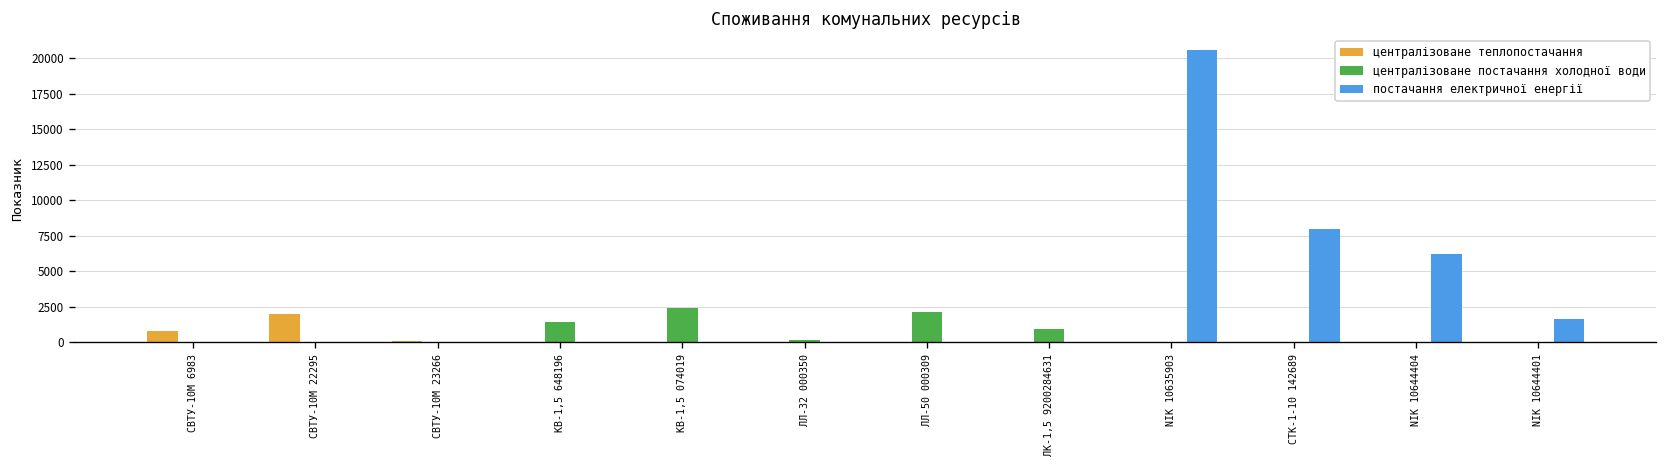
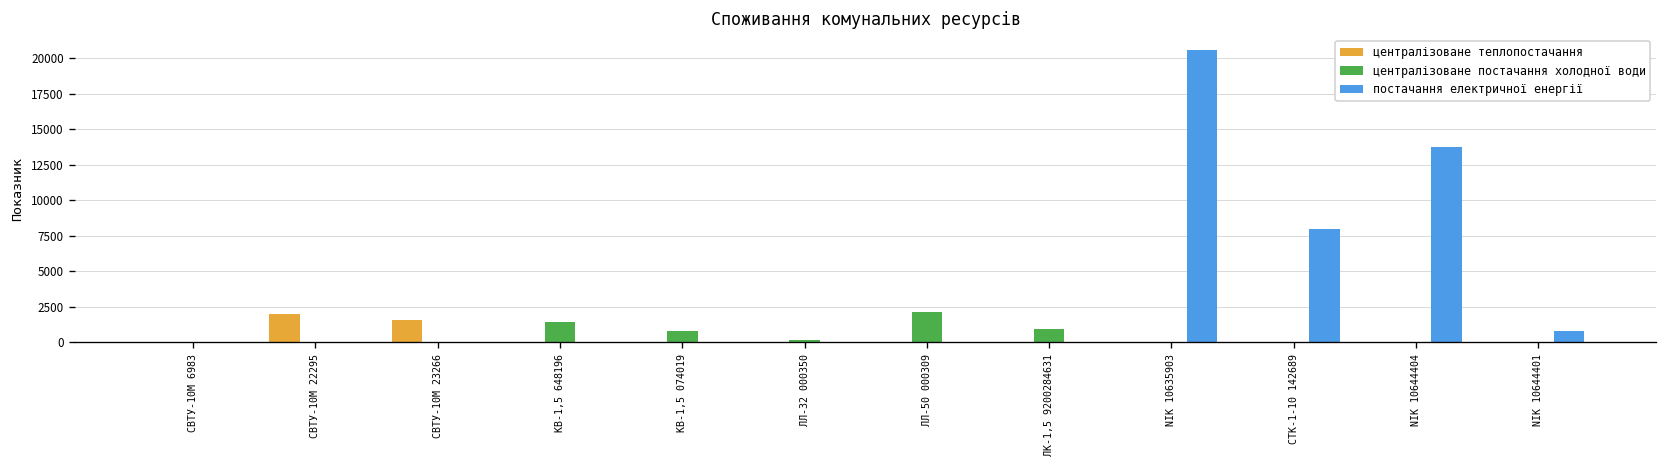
централізоване теплопостачання, СВТУ-10М 6983: 800 -> 0
централізоване теплопостачання, СВТУ-10М 23266: 100 -> 1500
централізоване постачання холодної води, КВ-1,5 074019: 2400 -> 800
постачання електричної енергії, NIK 10644404: 6200 -> 13700
постачання електричної енергії, NIK 10644401: 1600 -> 800
